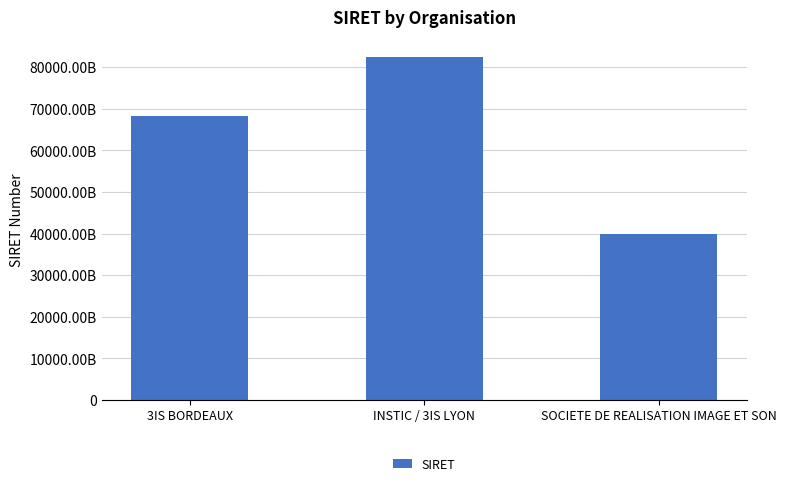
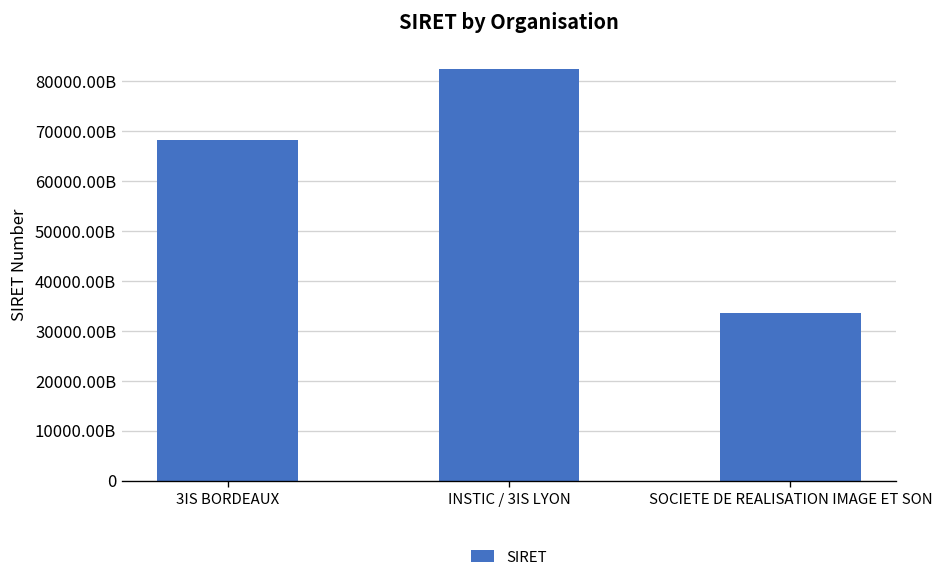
SOCIETE DE REALISATION IMAGE ET SON: 40000000000000 -> 34000000000000
